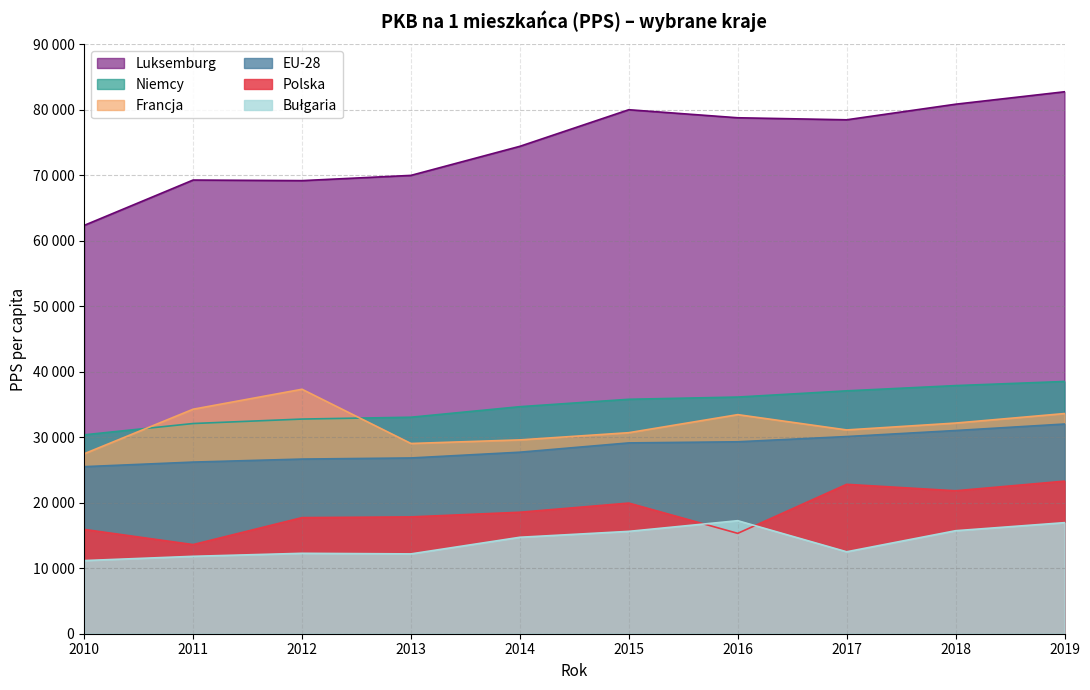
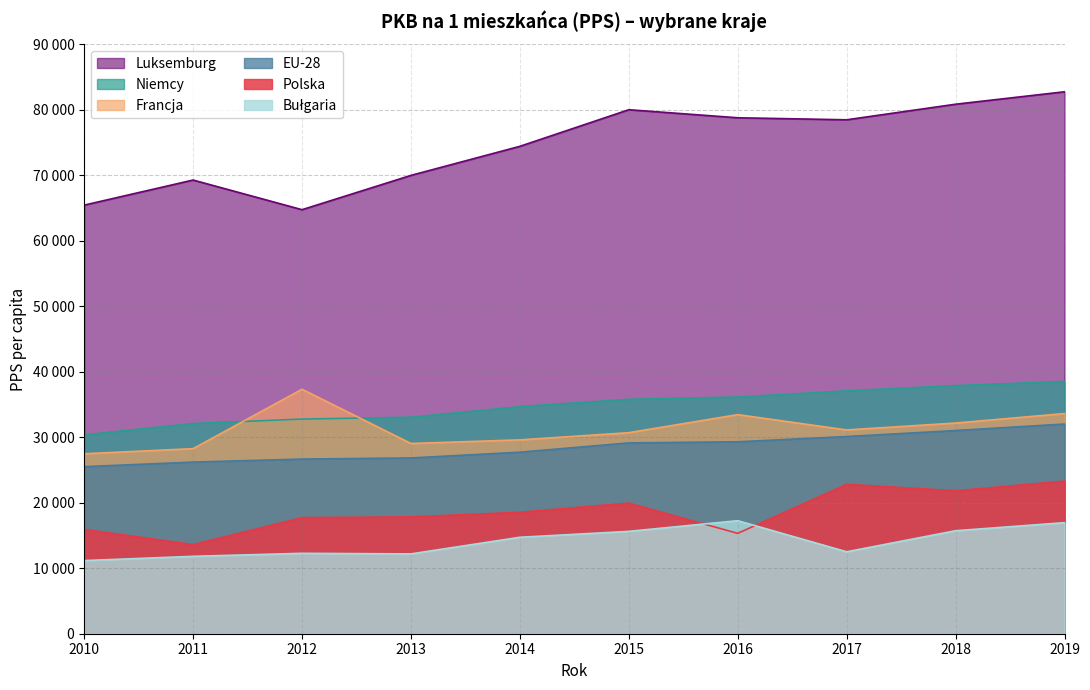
Luksemburg, 2010: 62000 -> 65000
Francja, 2011: 34000 -> 28000
Luksemburg, 2012: 69000 -> 65000
